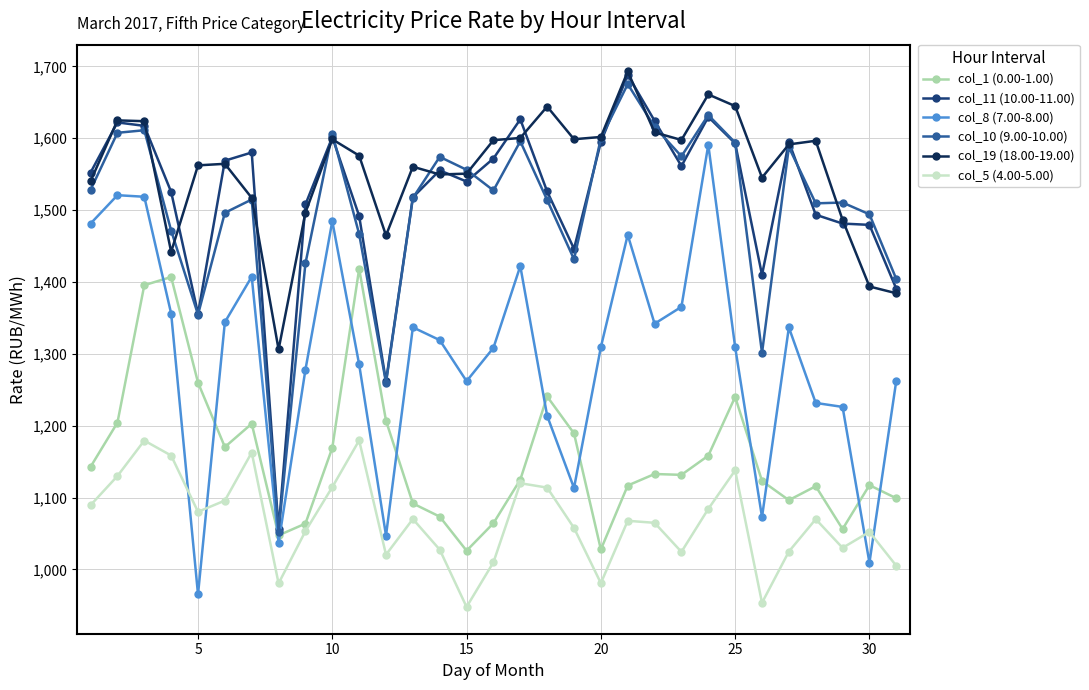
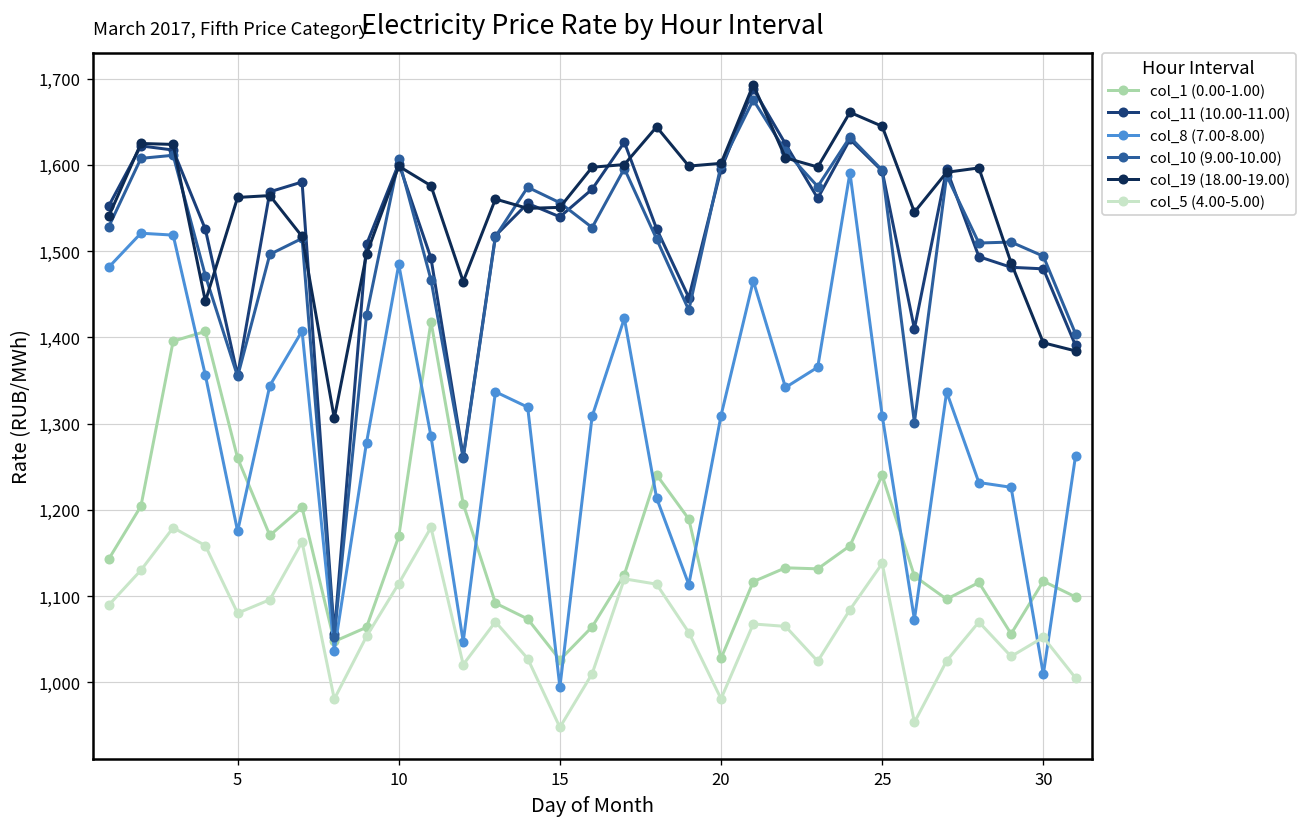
col_8 (7.00-8.00), 5: 970 -> 1,180
col_8 (7.00-8.00), 15: 1,260 -> 990
